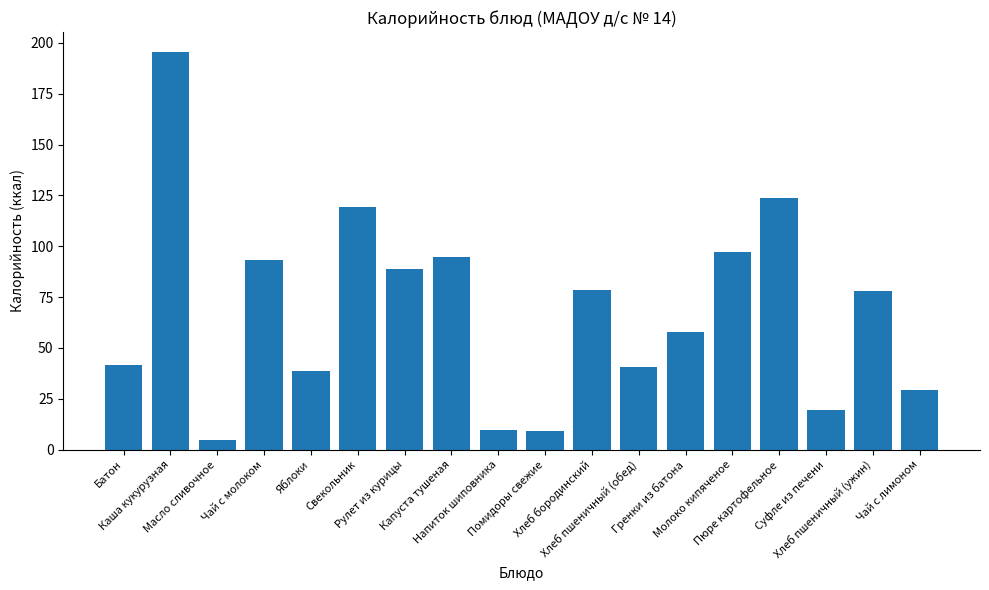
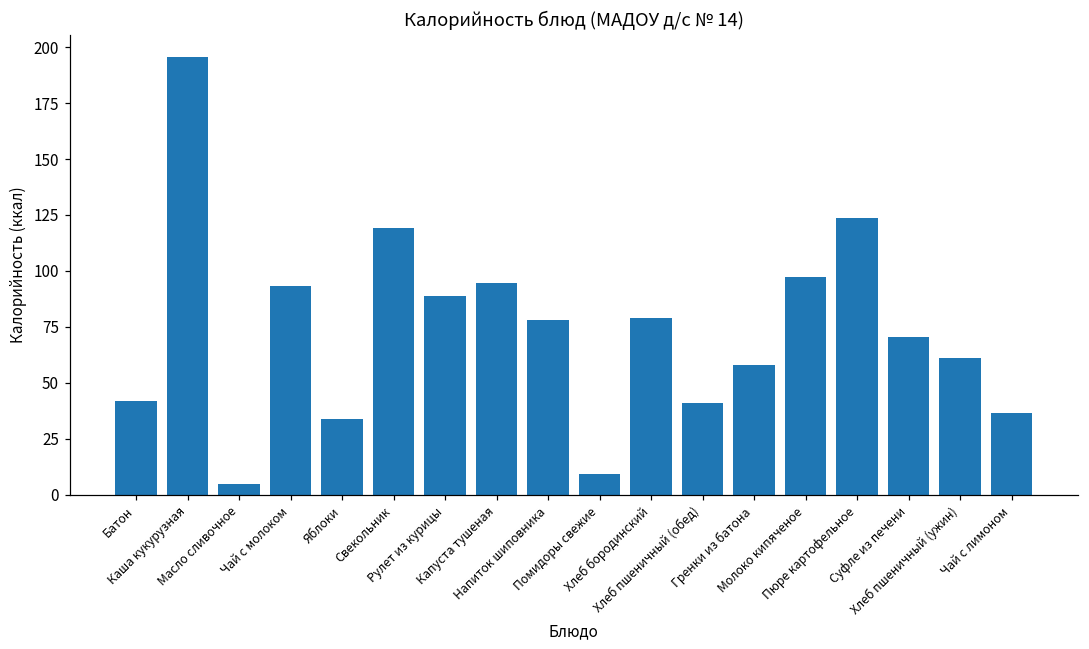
Яблоки: 39 -> 34
Напиток шиповника: 10 -> 78
Суфле из печени: 19 -> 71
Хлеб пшеничный (ужин): 78 -> 61
Чай с лимоном: 29 -> 36
